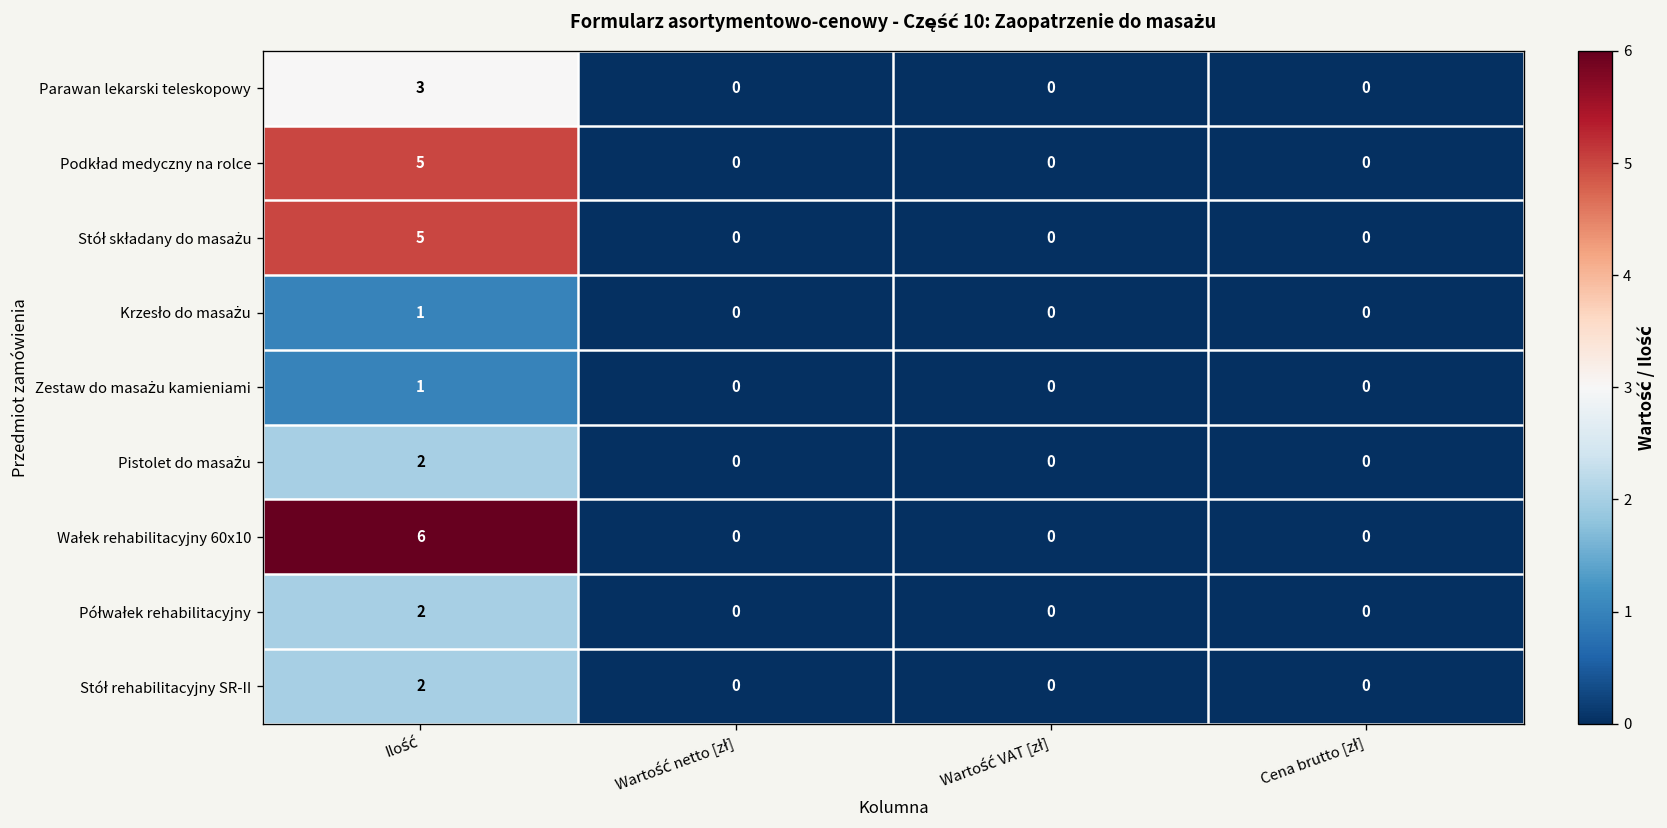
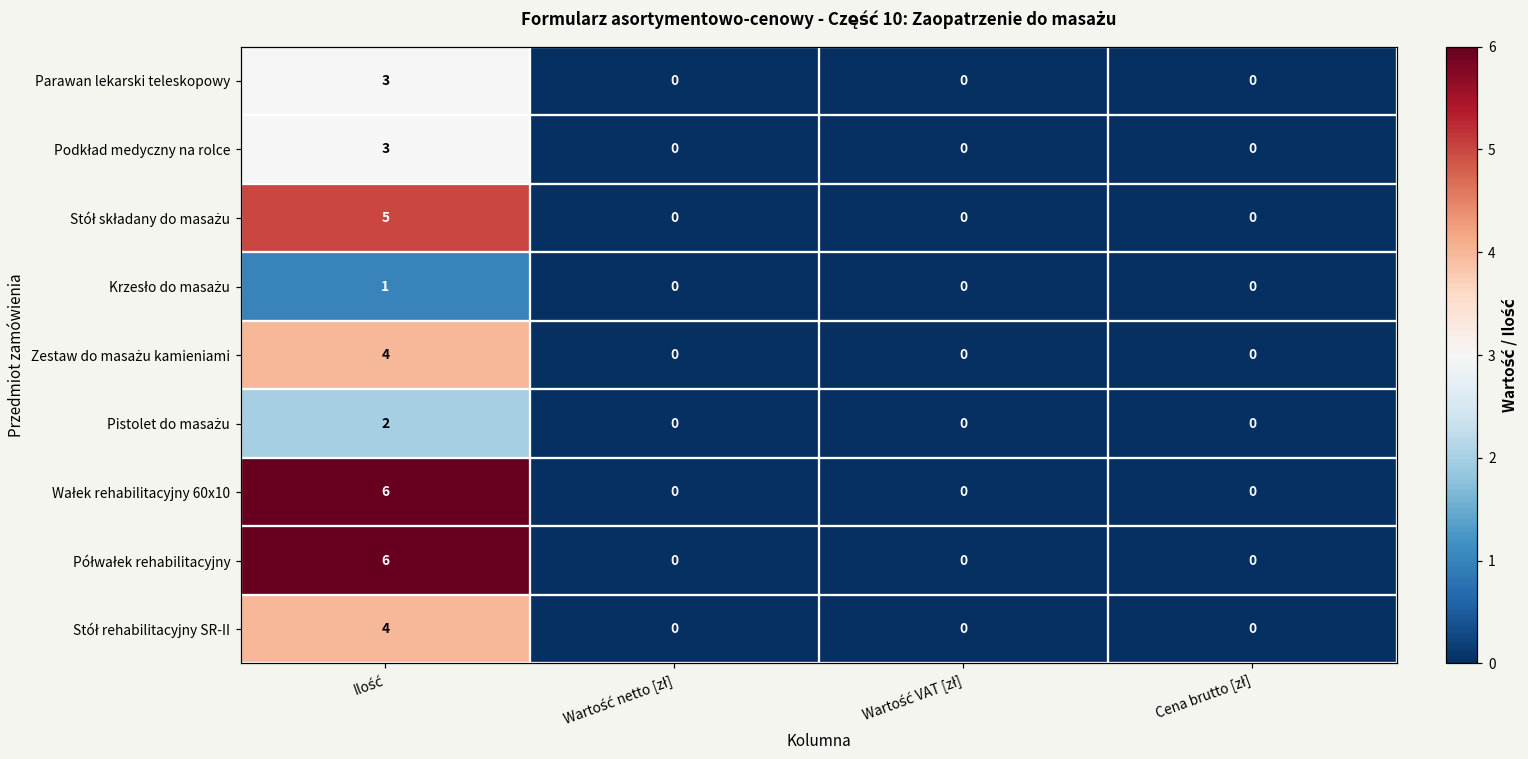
Podkład medyczny na rolce, Ilość: 5 -> 3
Zestaw do masażu kamieniami, Ilość: 1 -> 4
Półwałek rehabilitacyjny, Ilość: 2 -> 6
Stół rehabilitacyjny SR-II, Ilość: 2 -> 4
